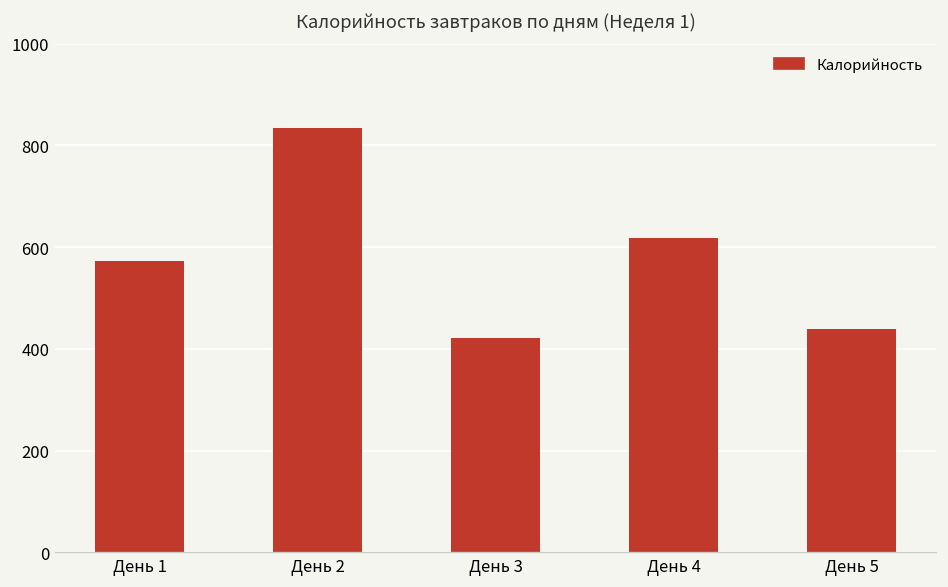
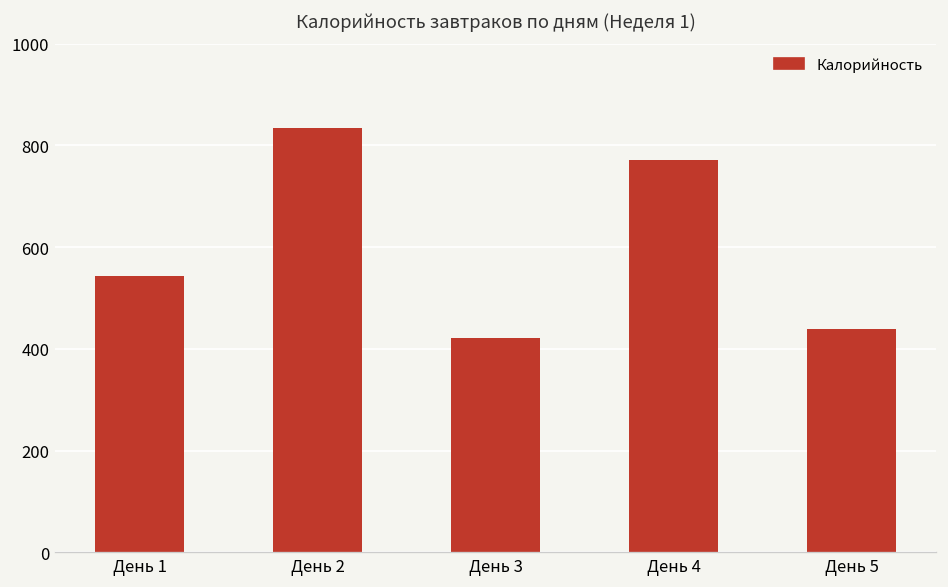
День 1: 570 -> 540
День 4: 620 -> 770
